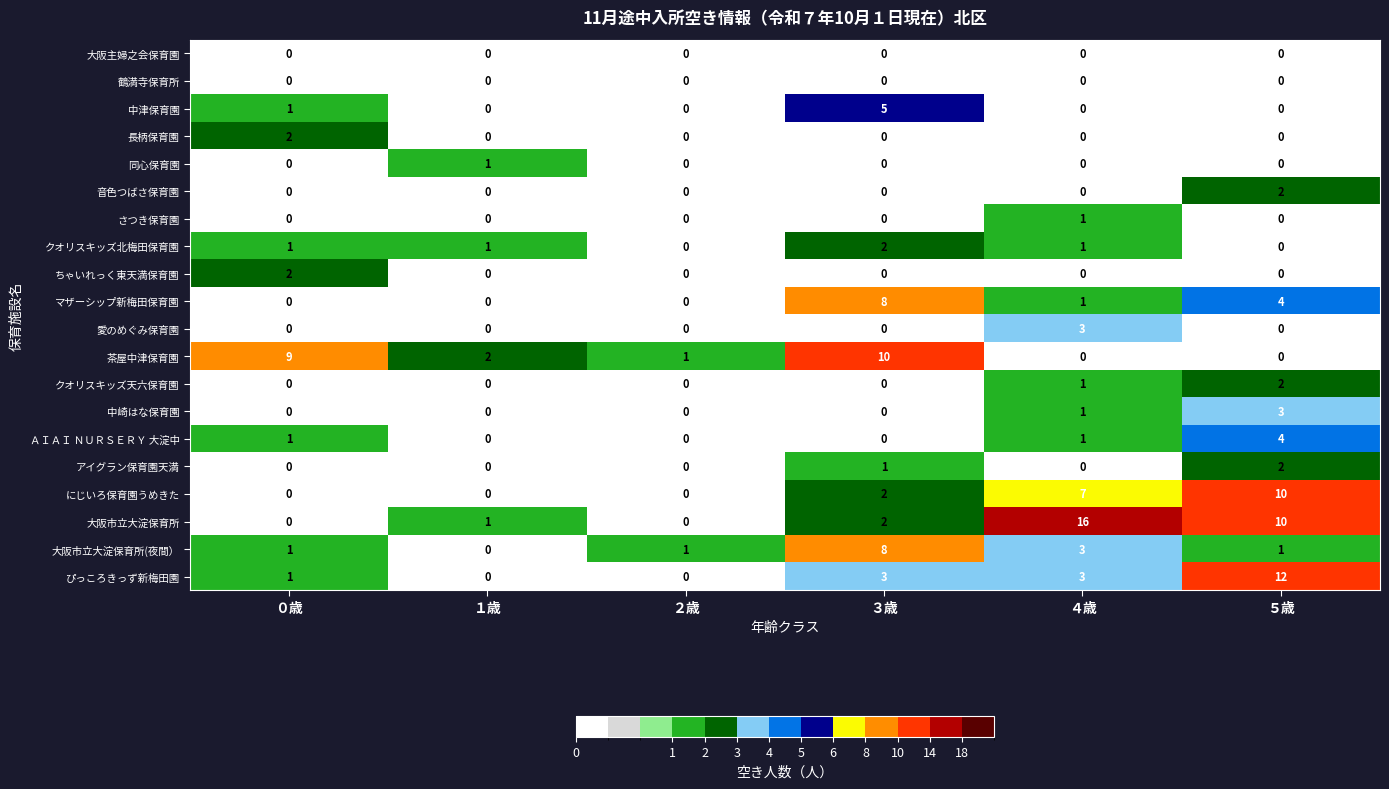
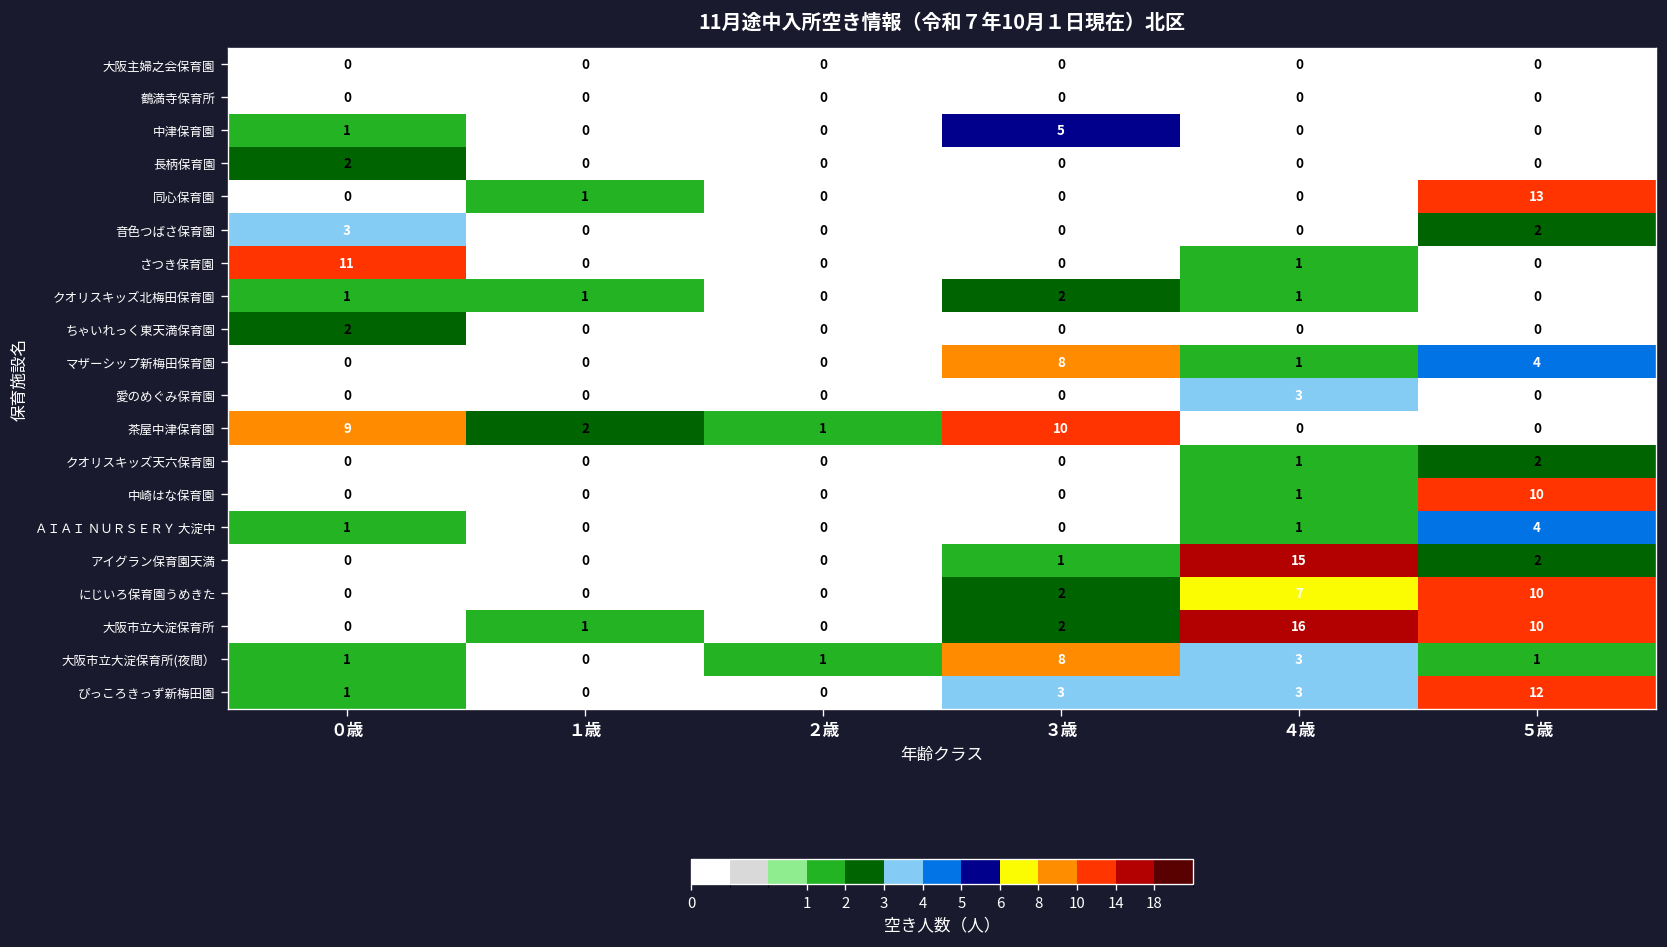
同心保育園, ５歳: 0 -> 13
音色つばさ保育園, ０歳: 0 -> 3
さつき保育園, ０歳: 0 -> 11
中崎はな保育園, ５歳: 3 -> 10
アイグラン保育園天満, ４歳: 0 -> 15
